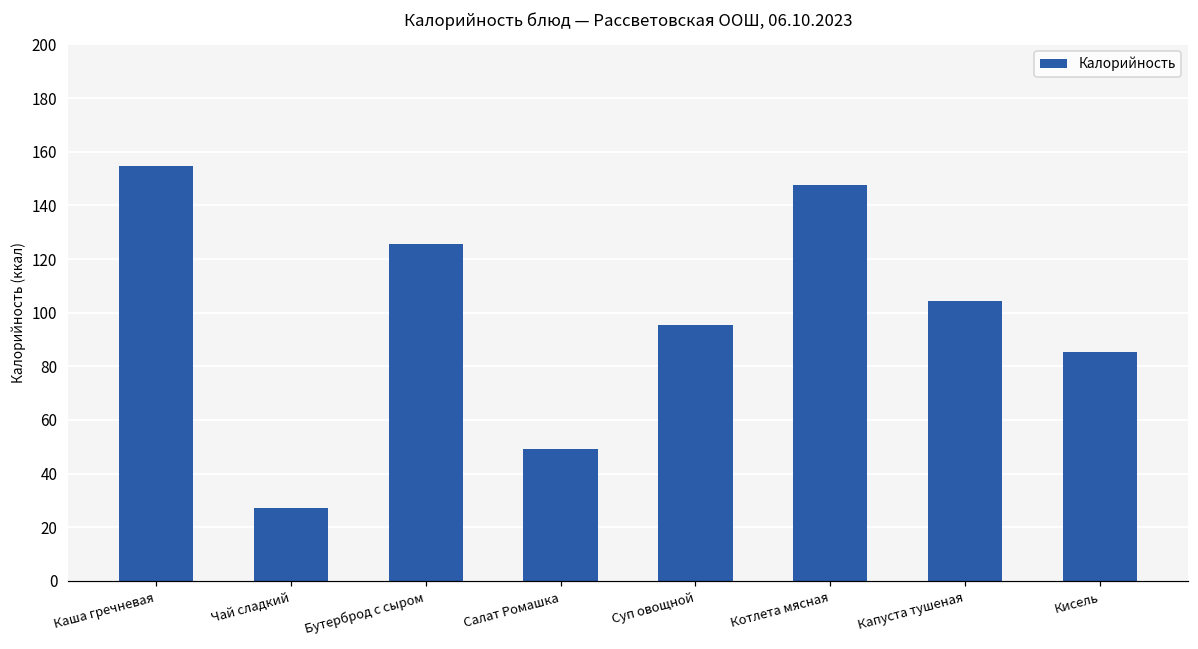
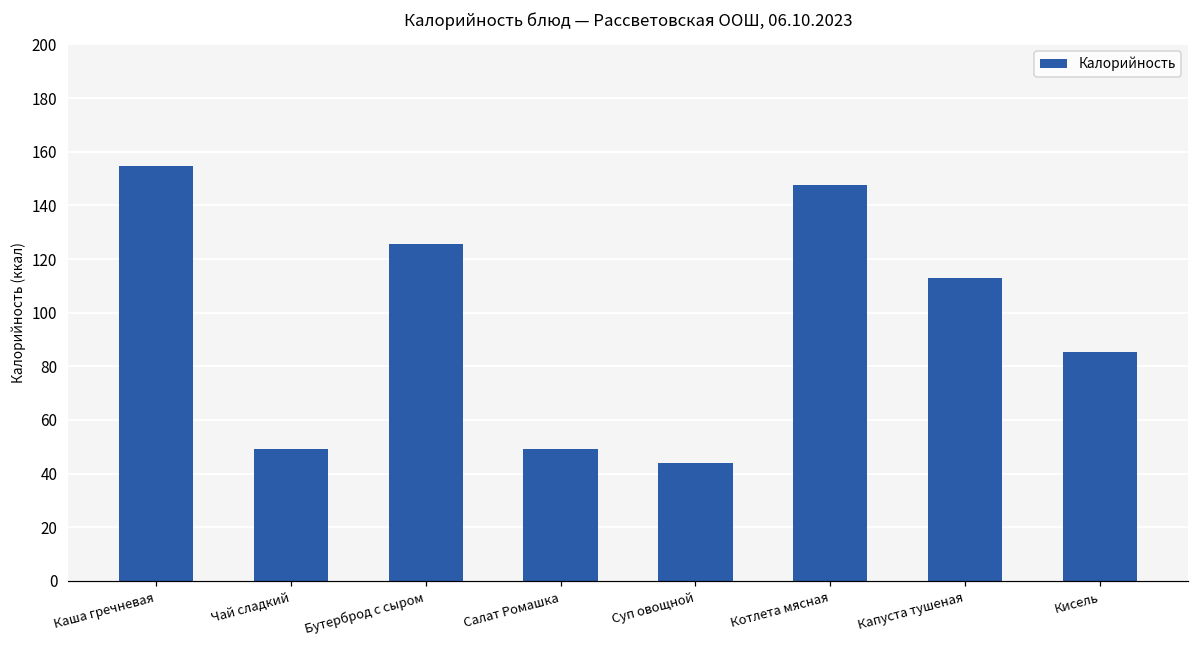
Чай сладкий: 27 -> 49
Суп овощной: 96 -> 44
Капуста тушеная: 104 -> 113
